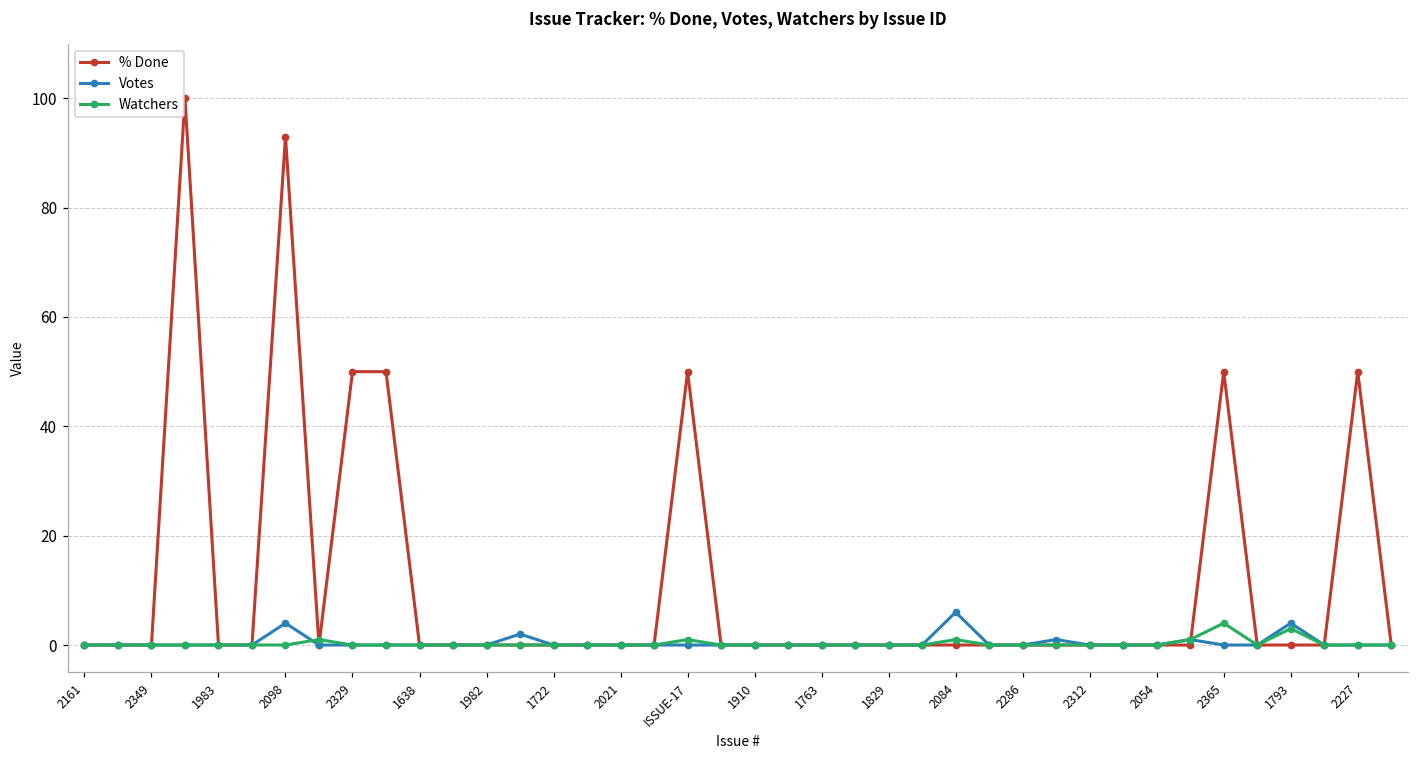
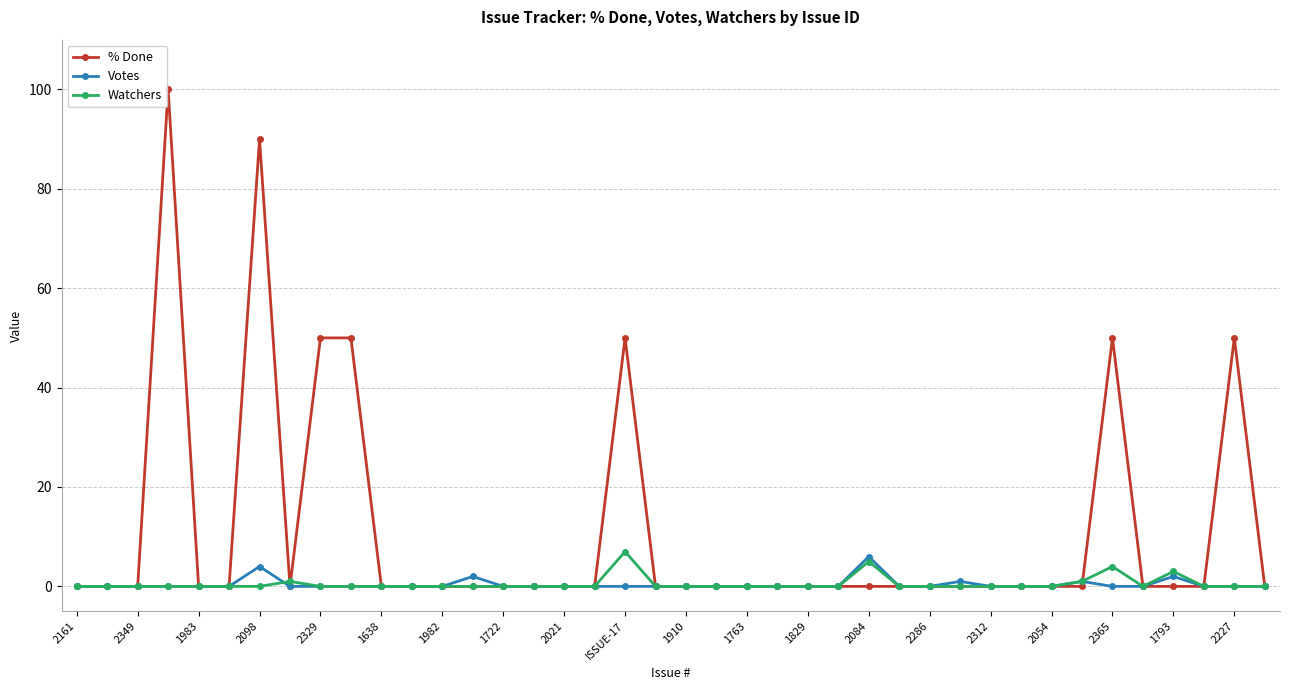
% Done, 2098: 93 -> 90
Watchers, ISSUE-17: 1 -> 7
Watchers, 2084: 1 -> 5
Votes, 1793: 4 -> 2
